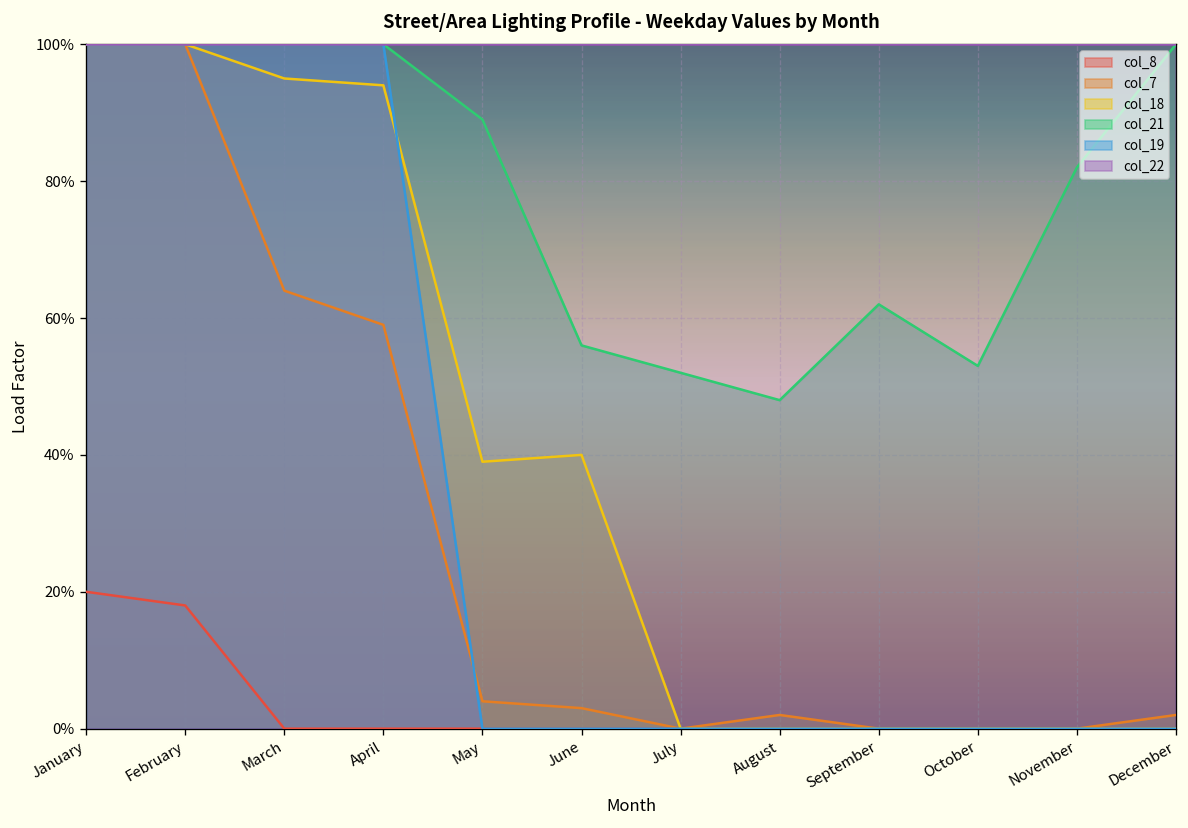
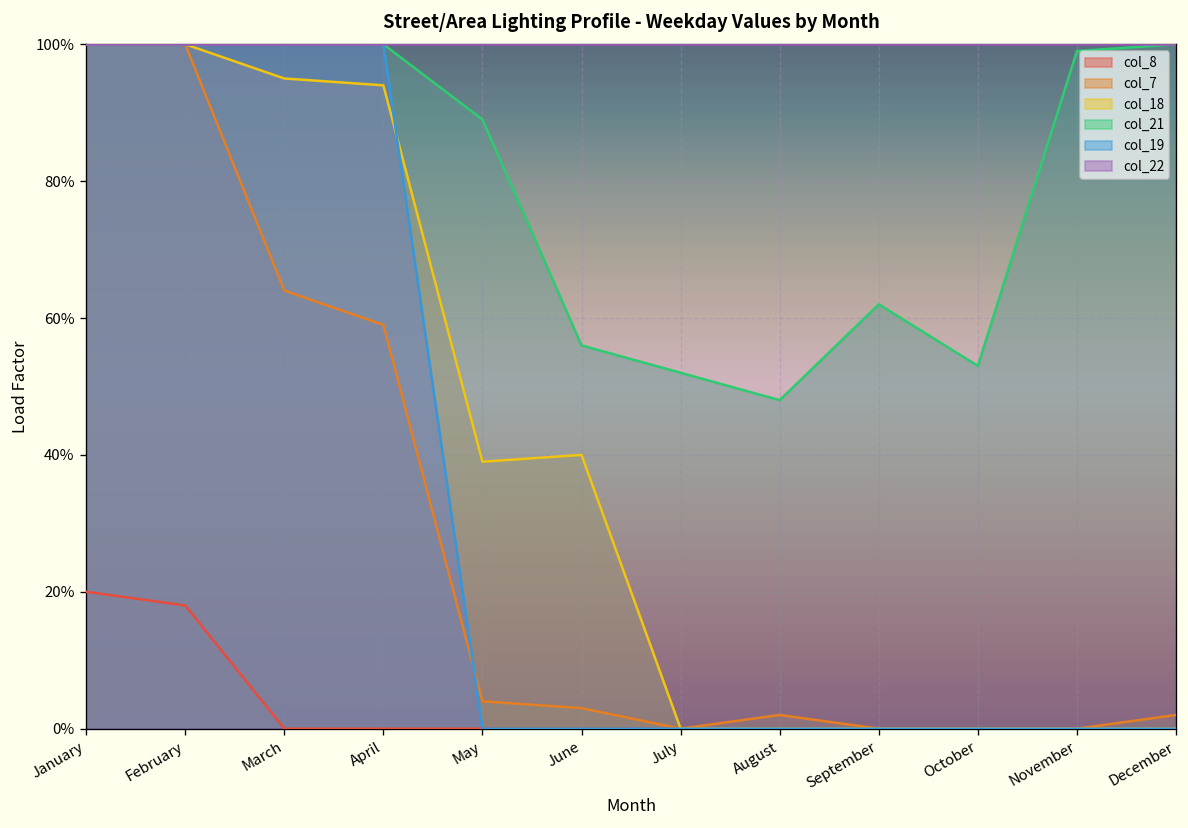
col_21, November: 82% -> 99%
